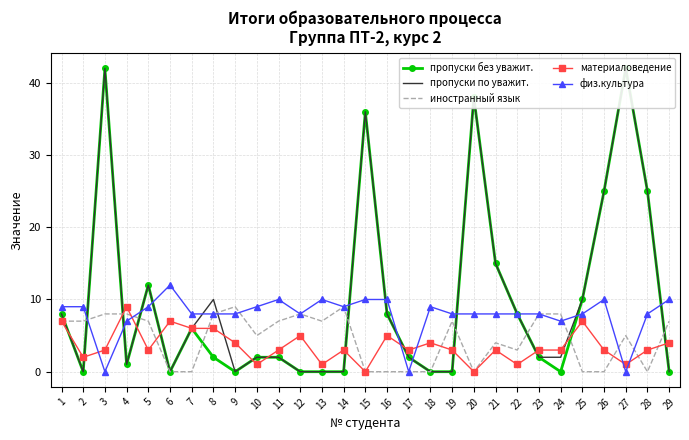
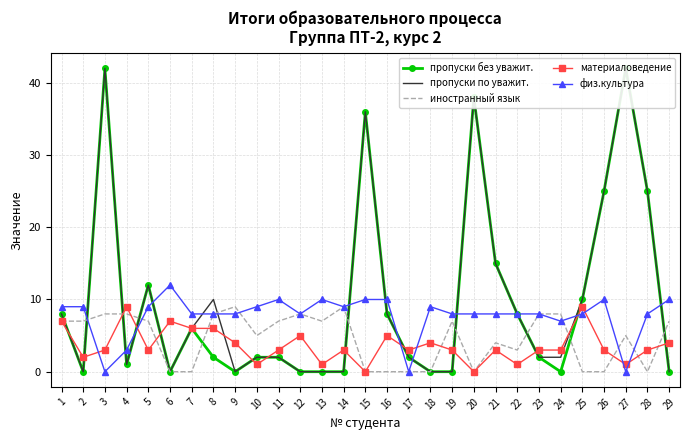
физ.культура, 4: 7 -> 3
материаловедение, 25: 7 -> 9
